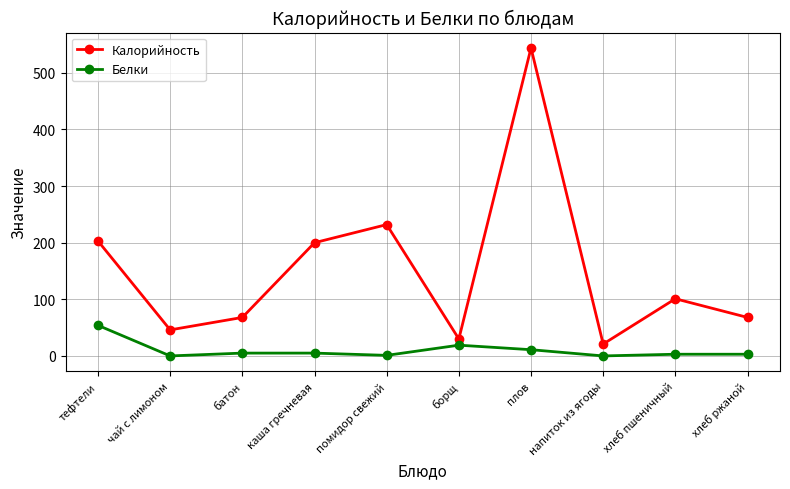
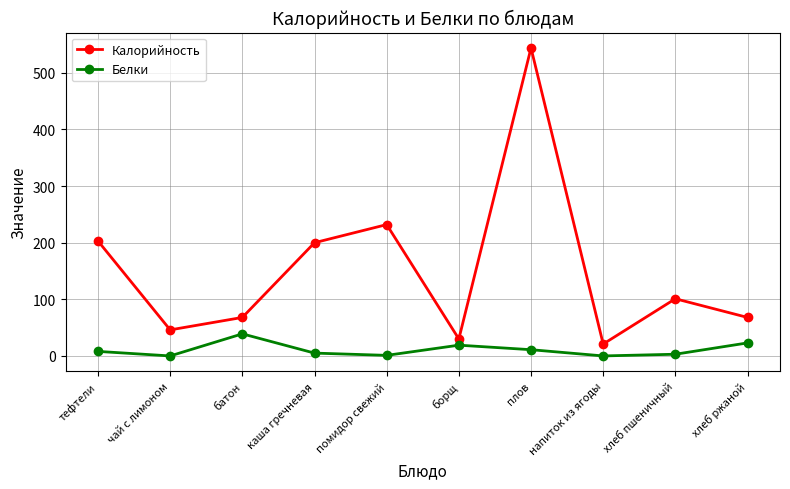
Белки, тефтели: 50 -> 10
Белки, батон: 10 -> 40
Белки, хлеб ржаной: 0 -> 20
